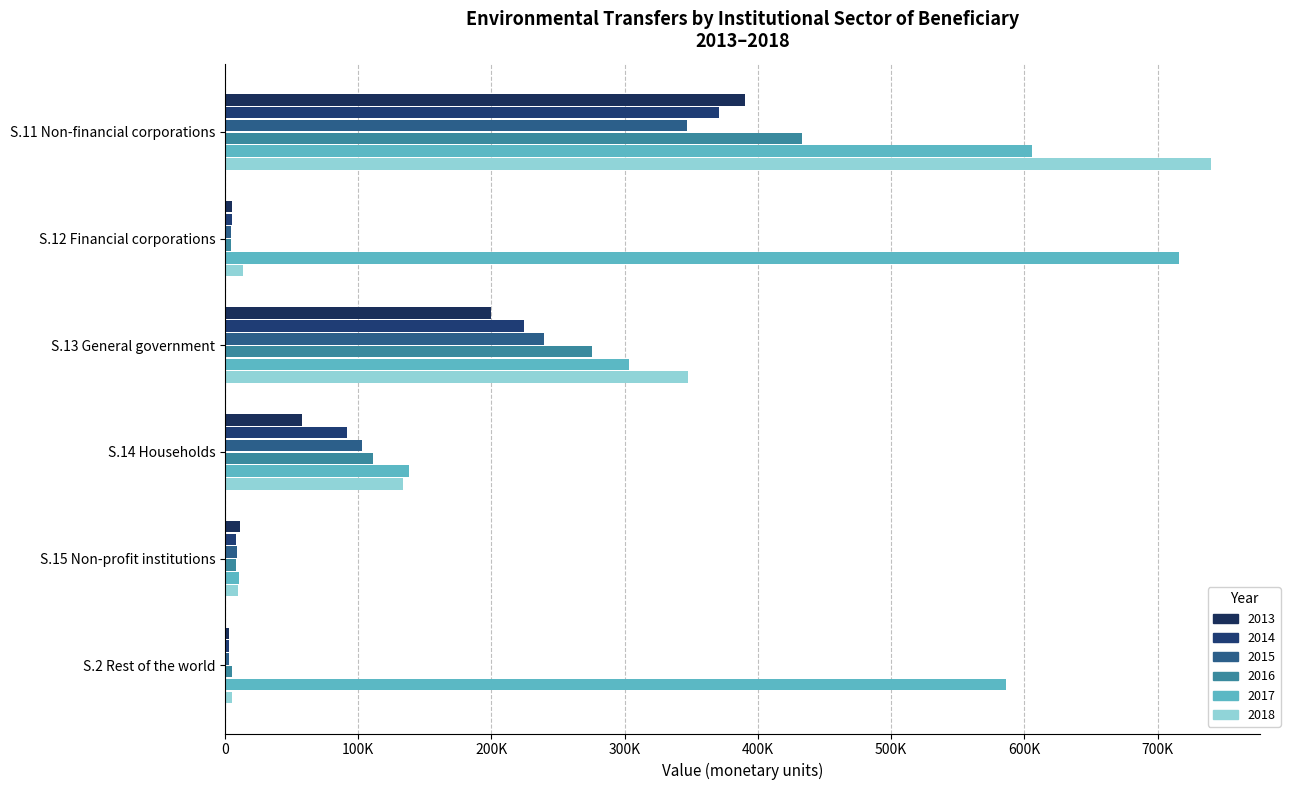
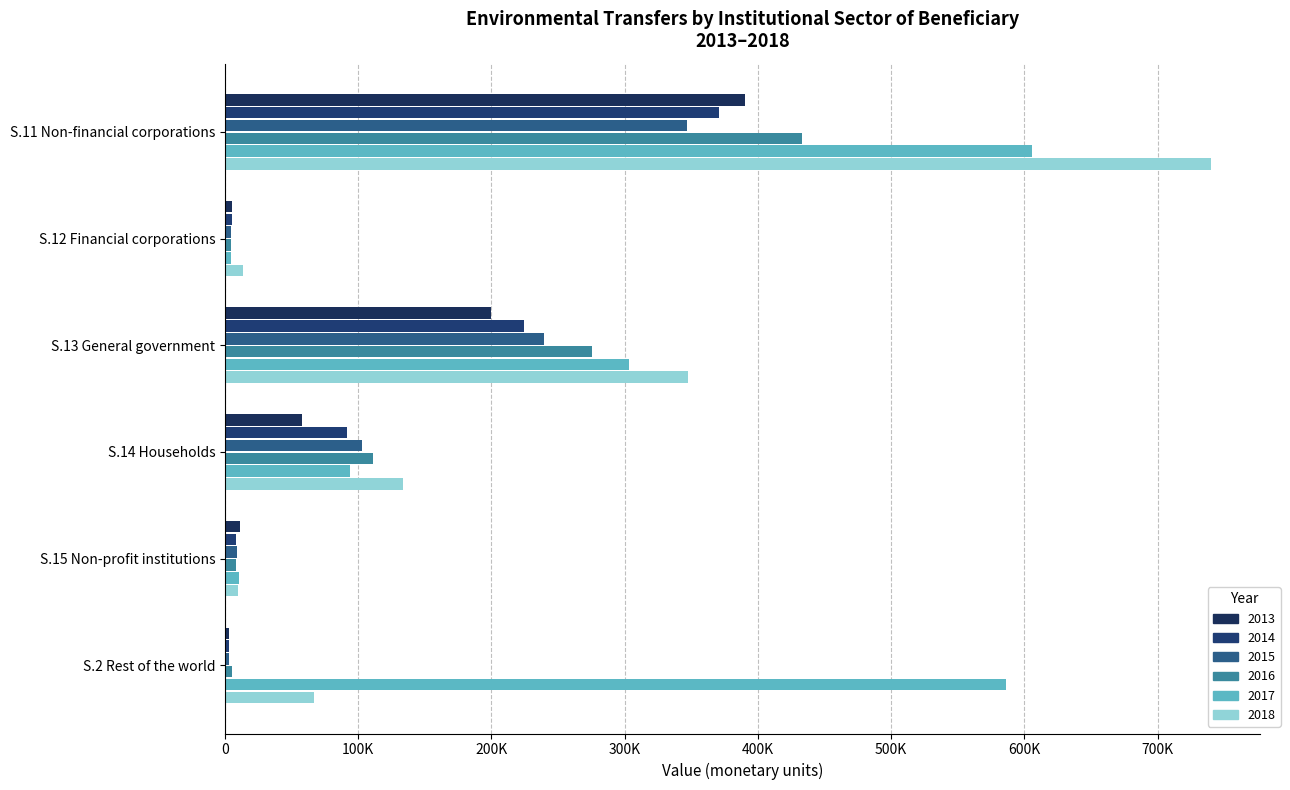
2017, S.12 Financial corporations: 716000 -> 4000
2017, S.14 Households: 138000 -> 94000
2018, S.2 Rest of the world: 5000 -> 67000
